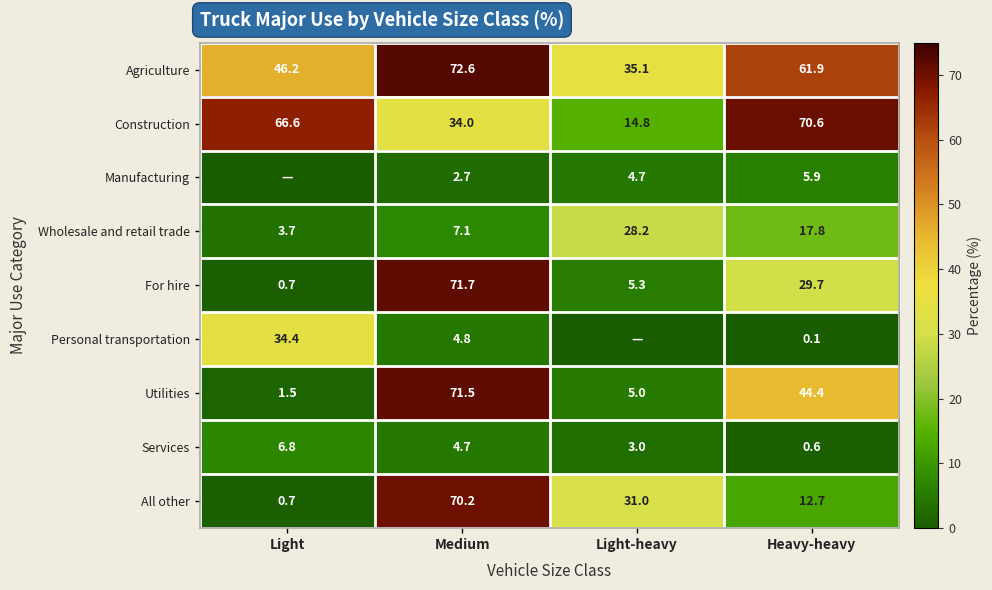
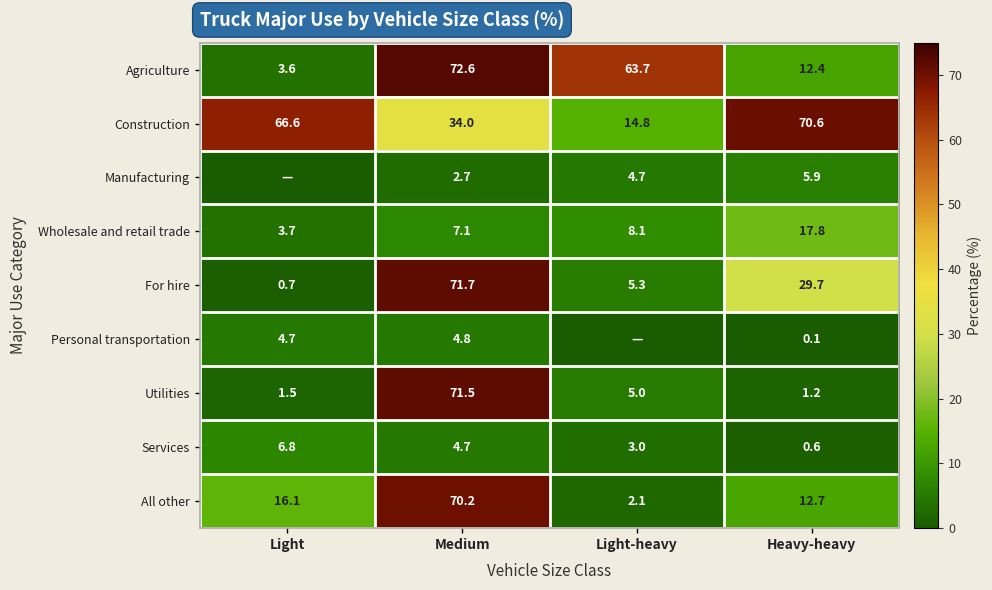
Agriculture, Light: 46.2 -> 3.6
Agriculture, Light-heavy: 35.1 -> 63.7
Agriculture, Heavy-heavy: 61.9 -> 12.4
Wholesale and retail trade, Light-heavy: 28.2 -> 8.1
Personal transportation, Light: 34.4 -> 4.7
Utilities, Heavy-heavy: 44.4 -> 1.2
All other, Light: 0.7 -> 16.1
All other, Light-heavy: 31.0 -> 2.1
